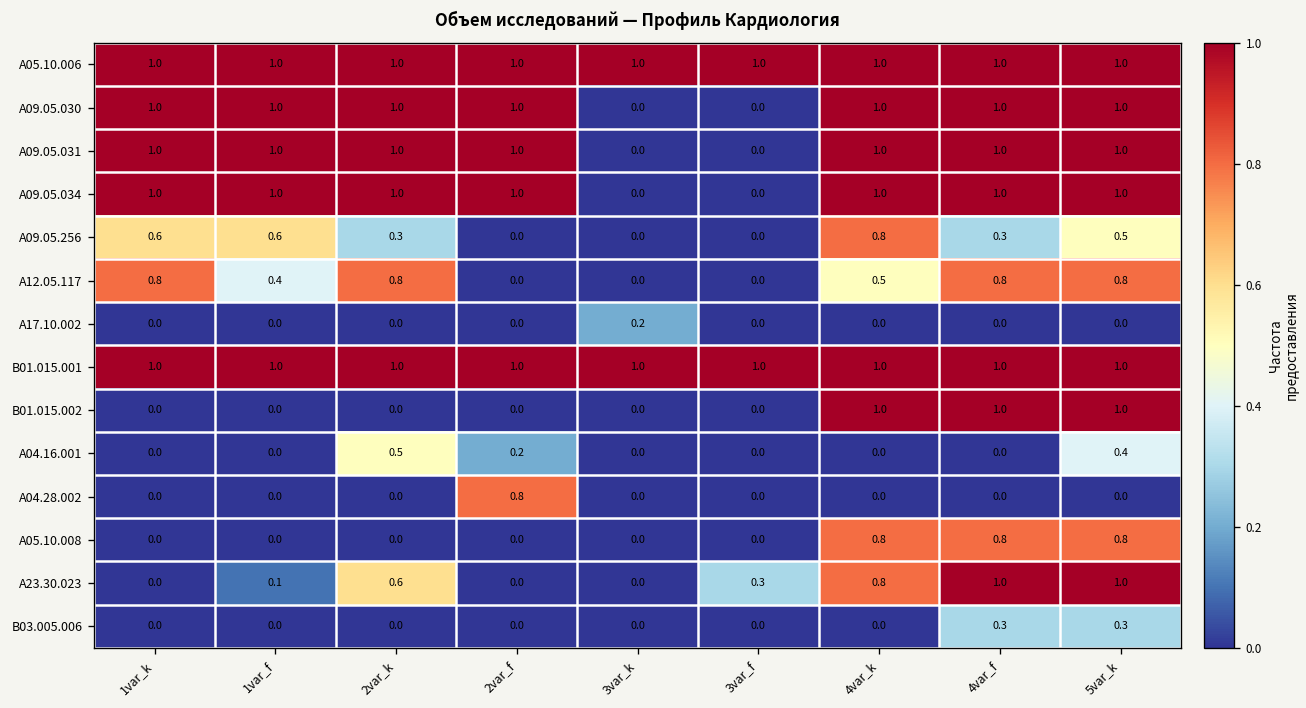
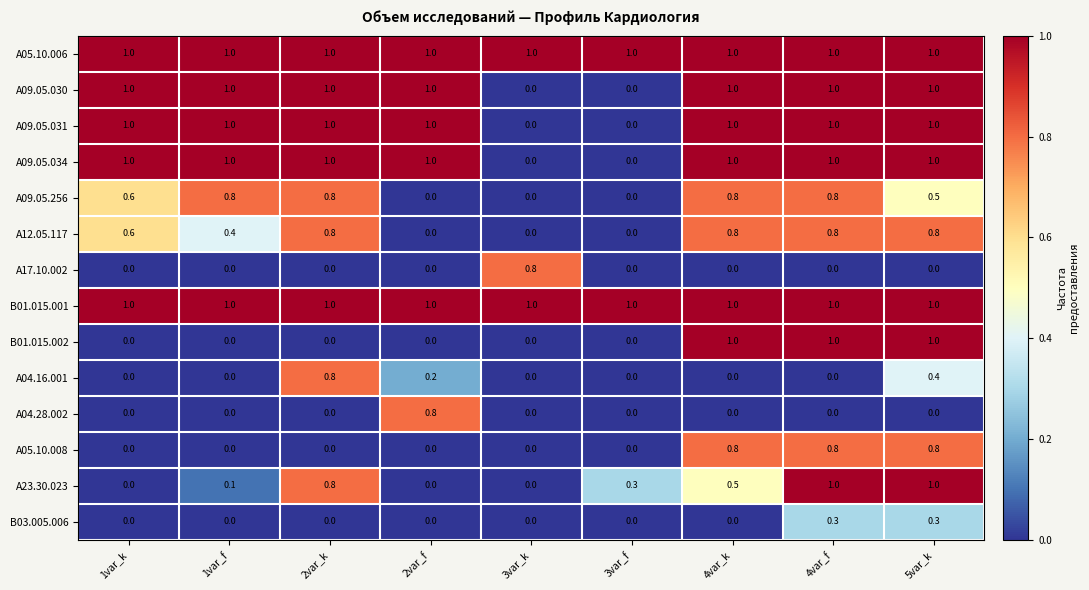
A09.05.256, 1var_f: 0.6 -> 0.8
A09.05.256, 2var_k: 0.3 -> 0.8
A09.05.256, 4var_f: 0.3 -> 0.8
A12.05.117, 1var_k: 0.8 -> 0.6
A12.05.117, 4var_k: 0.5 -> 0.8
A17.10.002, 3var_k: 0.2 -> 0.8
A04.16.001, 2var_k: 0.5 -> 0.8
A23.30.023, 2var_k: 0.6 -> 0.8
A23.30.023, 4var_k: 0.8 -> 0.5
